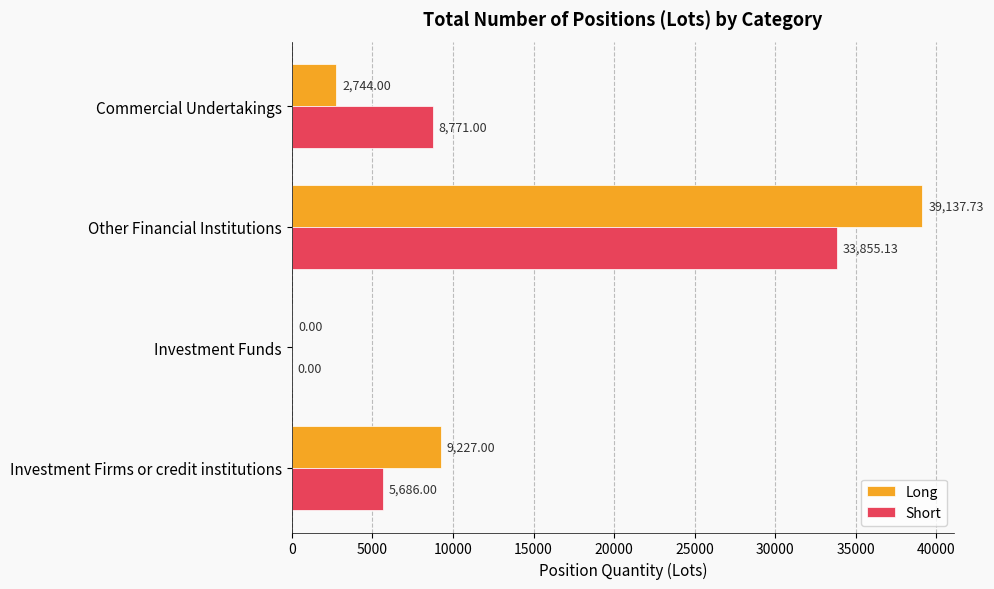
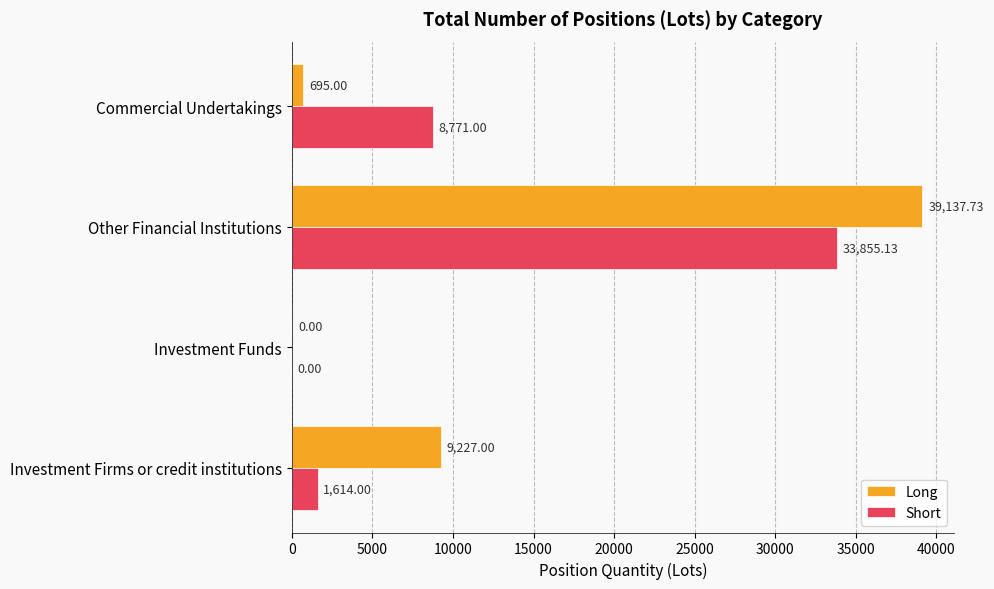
Long, Commercial Undertakings: 2,744.00 -> 695.00
Short, Investment Firms or credit institutions: 5,686.00 -> 1,614.00
